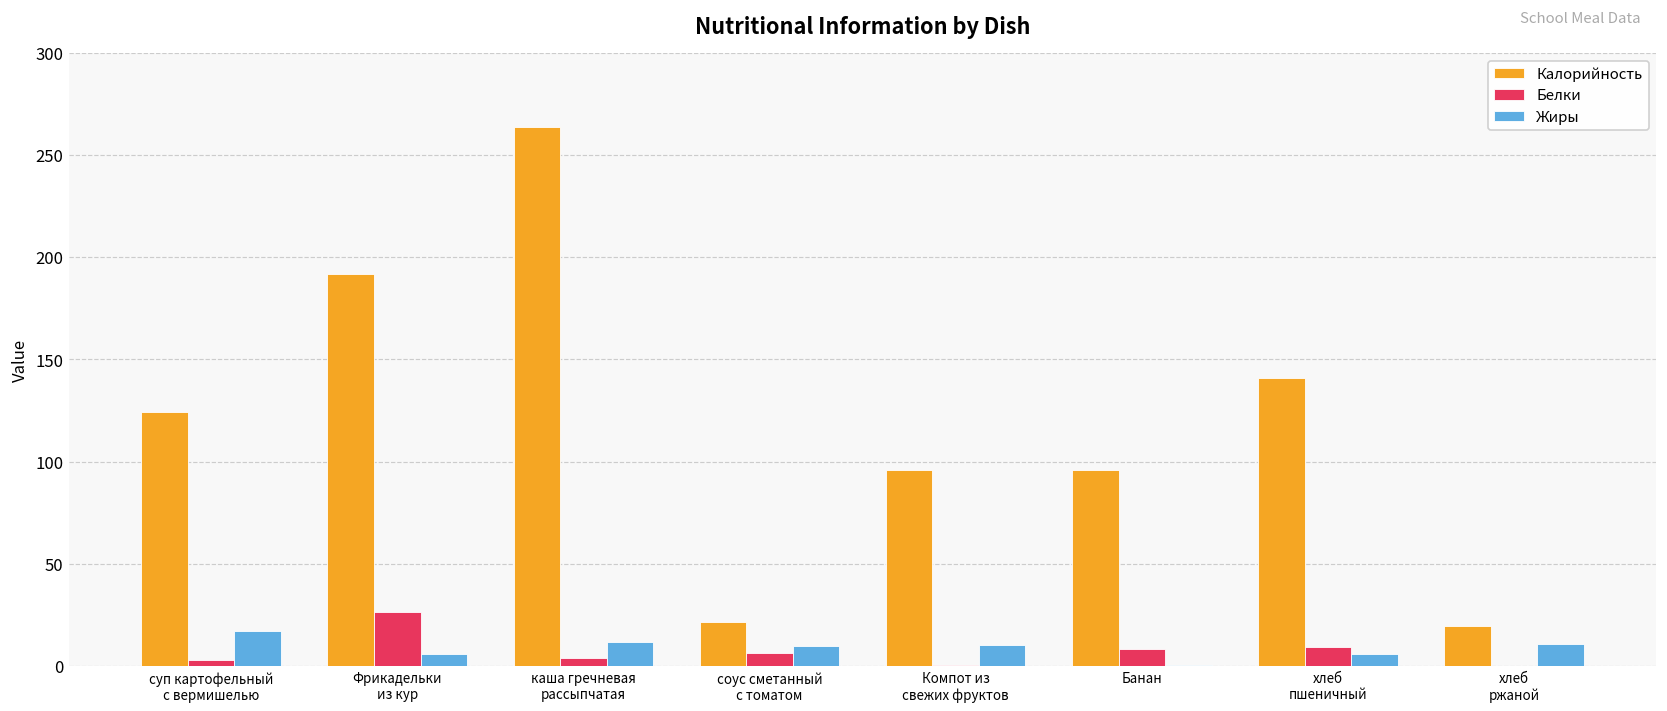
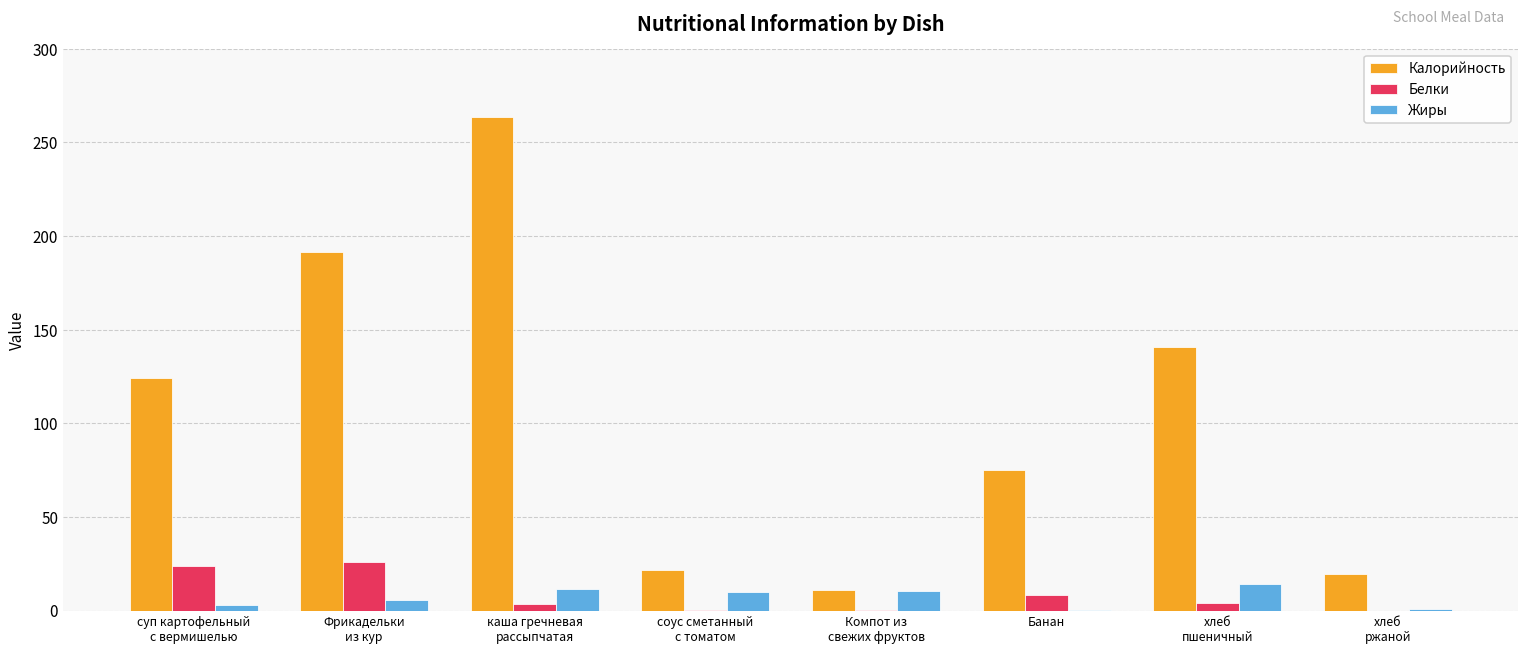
Белки, суп картофельный с вермишелью: 3 -> 24
Жиры, суп картофельный с вермишелью: 17 -> 3
Белки, соус сметанный с томатом: 6 -> 0
Калорийность, Компот из свежих фруктов: 96 -> 11
Калорийность, Банан: 96 -> 75
Белки, хлеб пшеничный: 9 -> 4
Жиры, хлеб пшеничный: 6 -> 14
Жиры, хлеб ржаной: 11 -> 1
